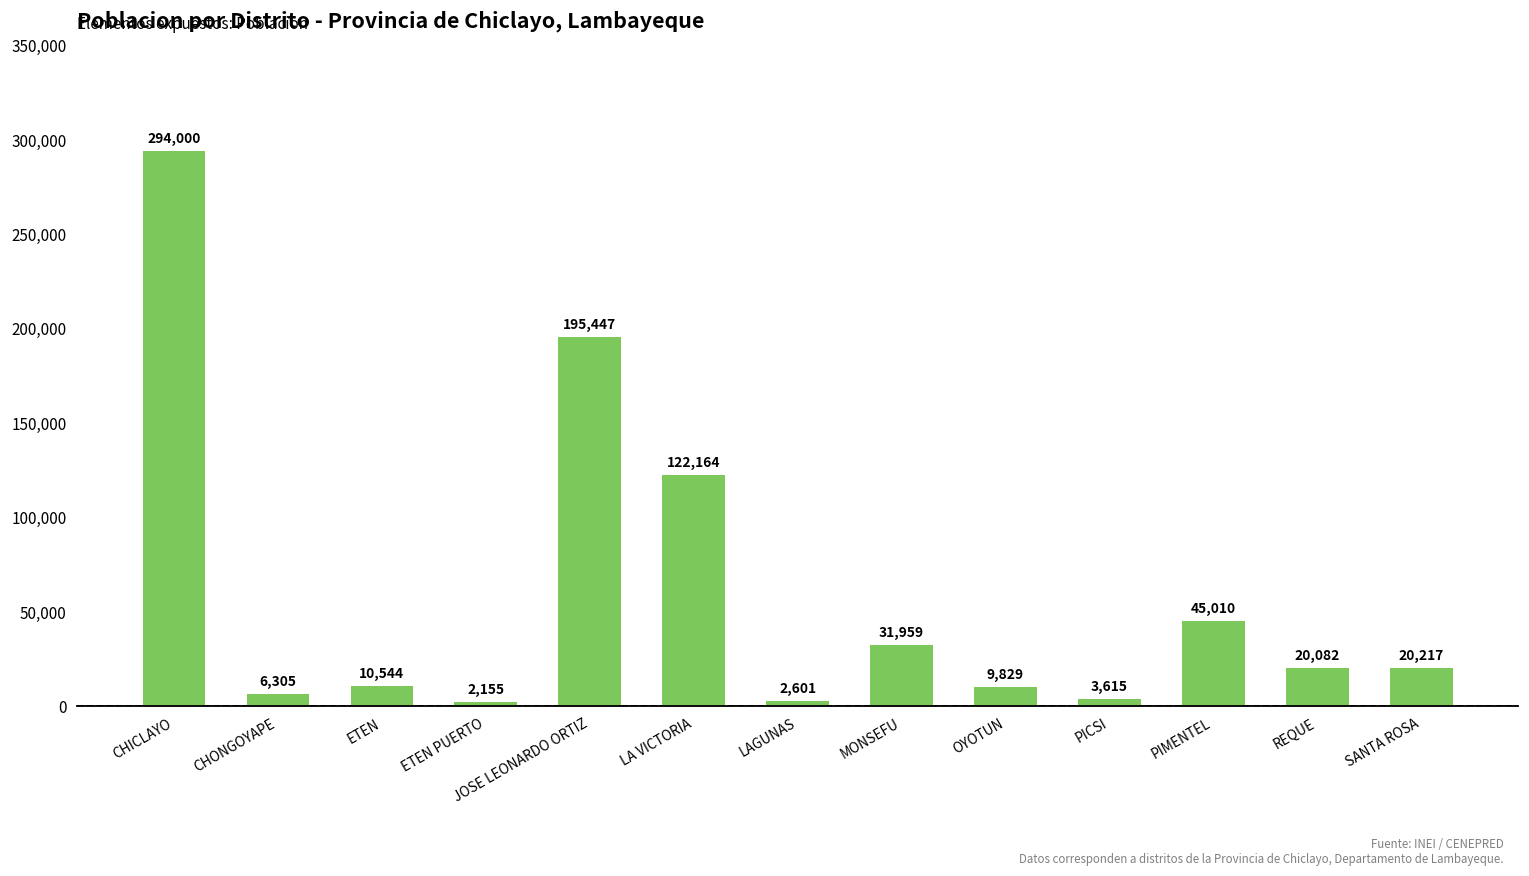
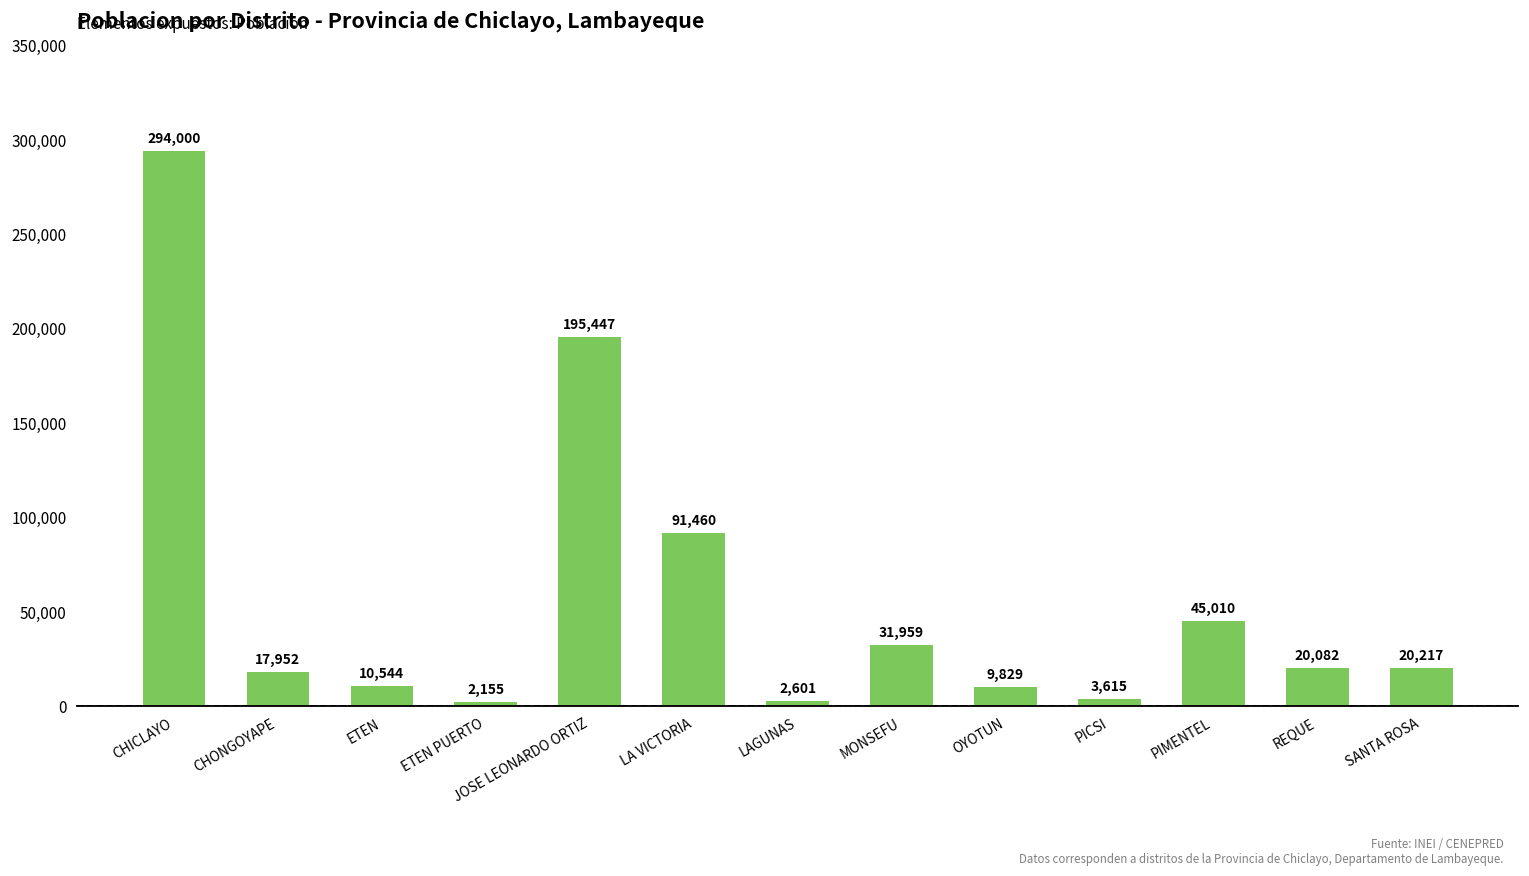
CHONGOYAPE: 6,305 -> 17,952
LA VICTORIA: 122,164 -> 91,460
